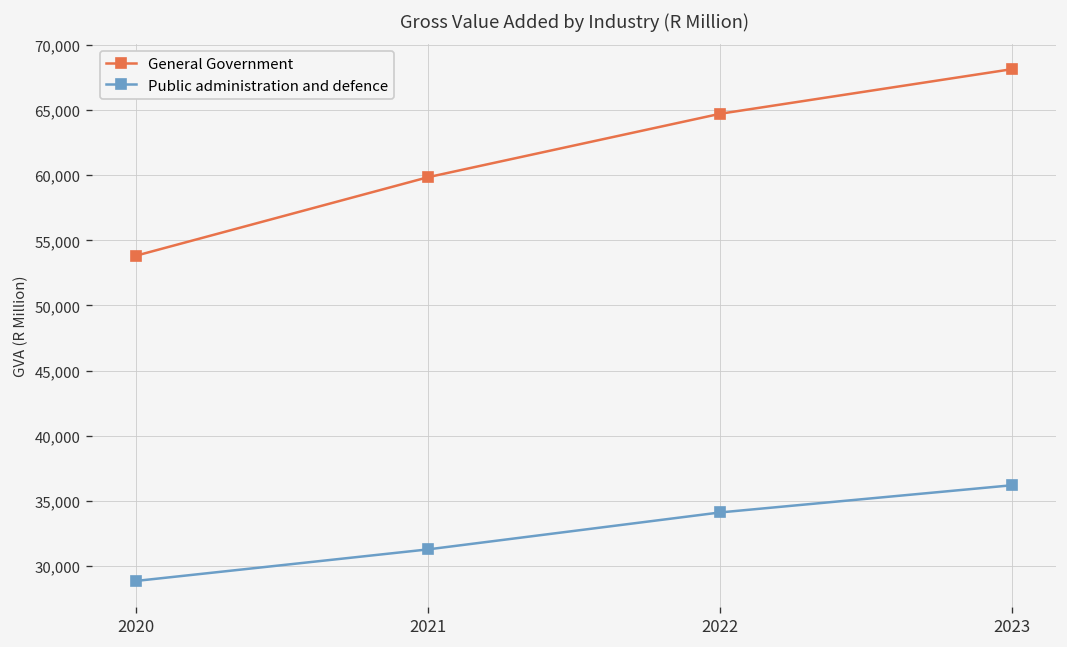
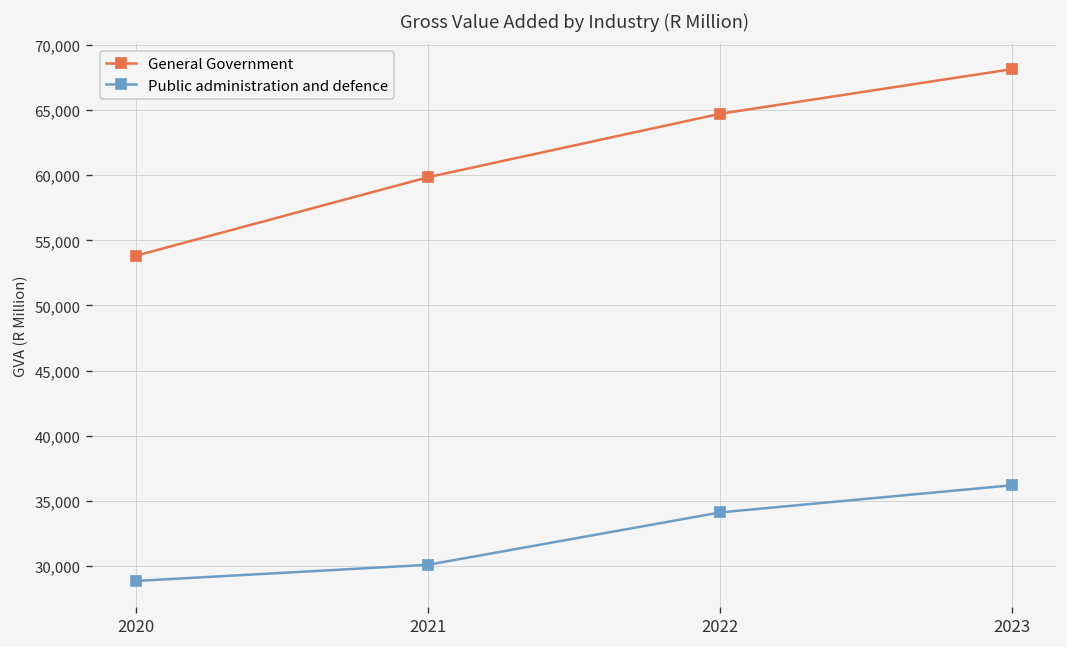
Public administration and defence, 2021: 31,300 -> 30,100
